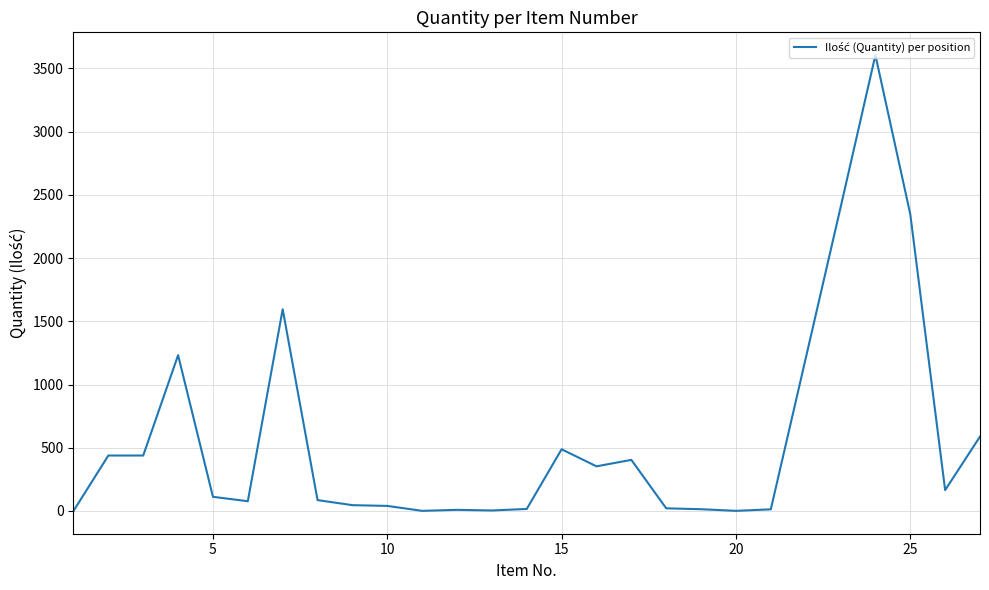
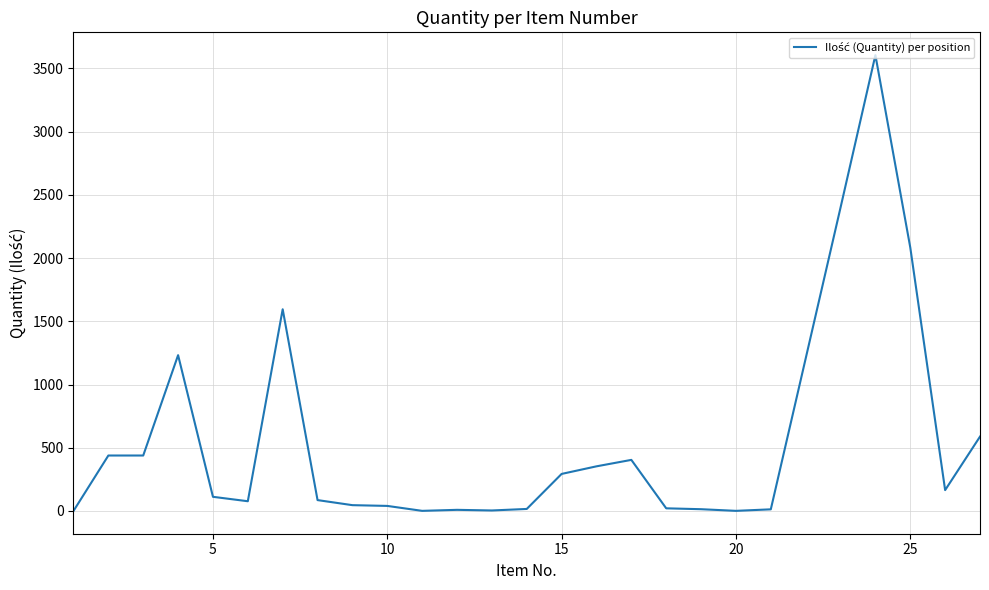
15: 490 -> 290
25: 2350 -> 2080
